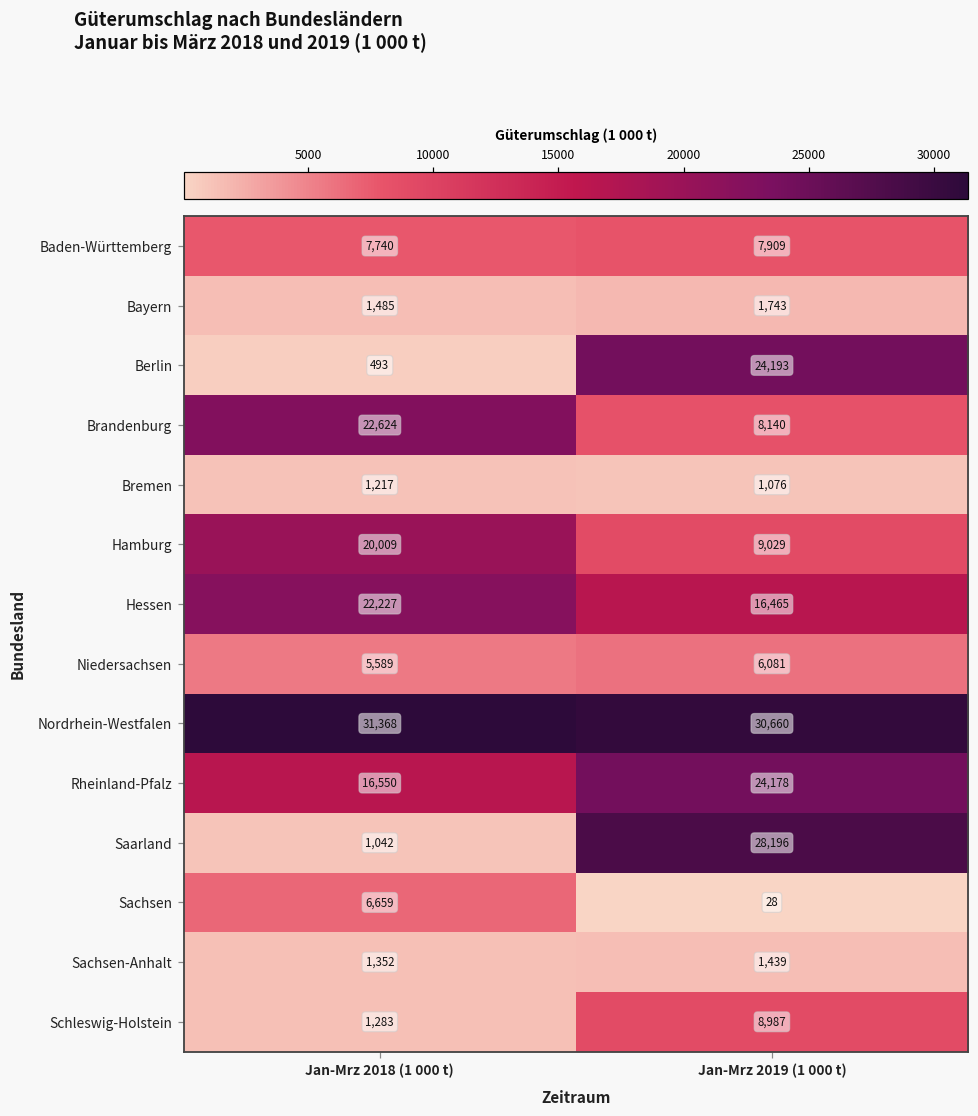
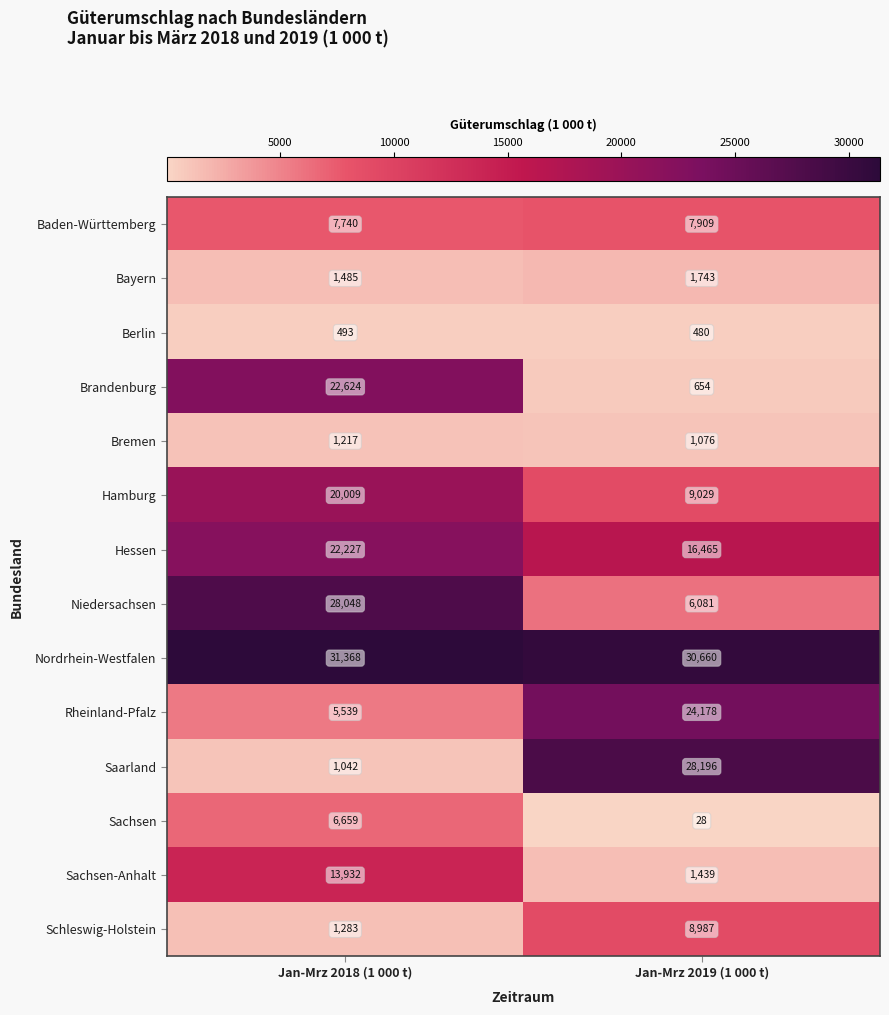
Berlin, Jan-Mrz 2019 (1 000 t): 24,193 -> 480
Brandenburg, Jan-Mrz 2019 (1 000 t): 8,140 -> 654
Niedersachsen, Jan-Mrz 2018 (1 000 t): 5,589 -> 28,048
Rheinland-Pfalz, Jan-Mrz 2018 (1 000 t): 16,550 -> 5,539
Sachsen-Anhalt, Jan-Mrz 2018 (1 000 t): 1,352 -> 13,932
